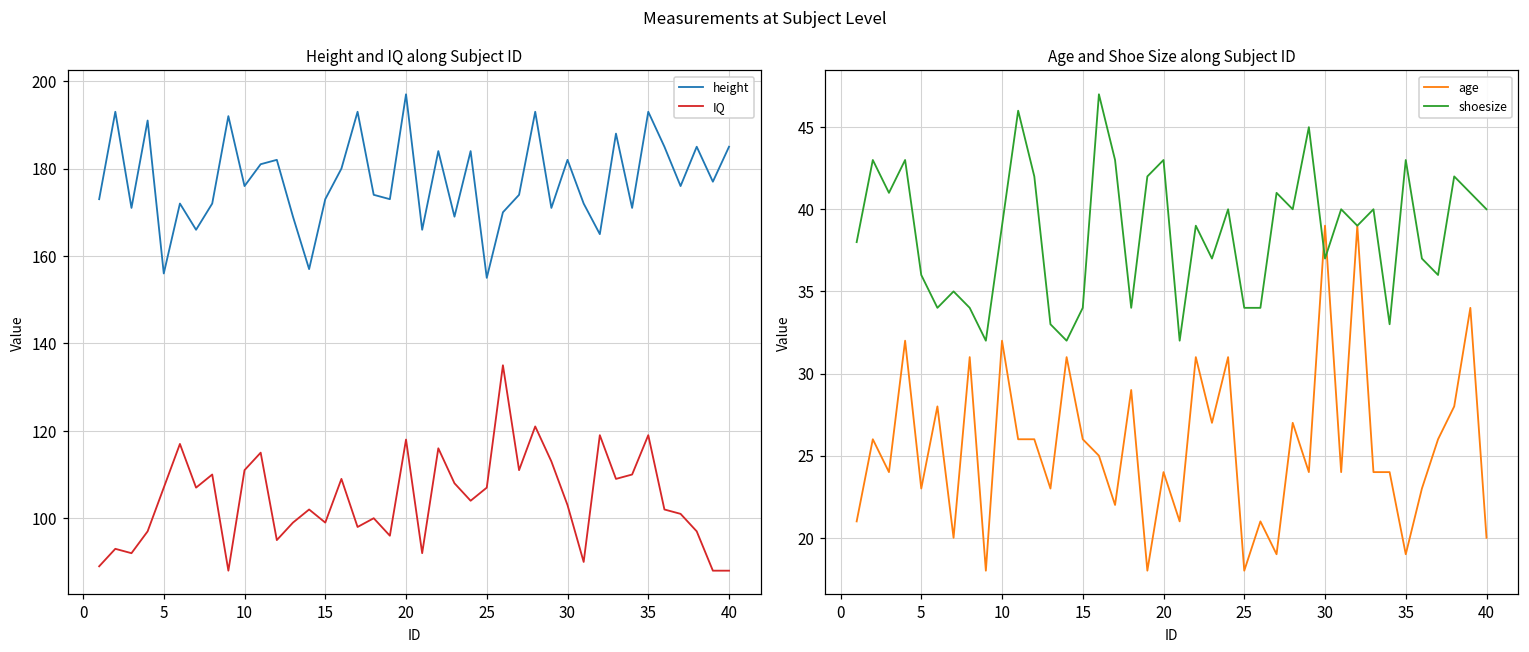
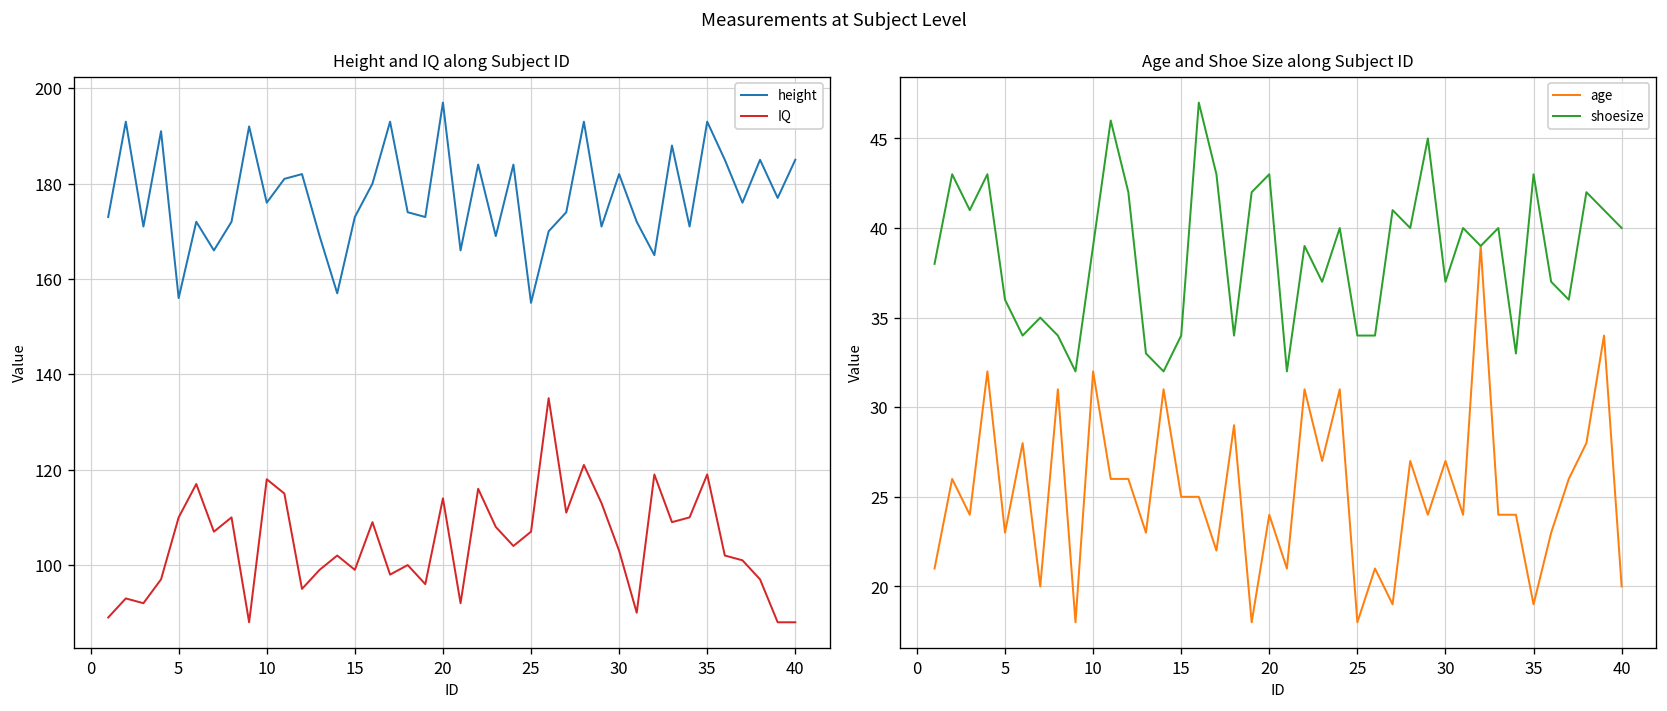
Height and IQ along Subject ID, IQ, 5: 107 -> 110
Height and IQ along Subject ID, IQ, 10: 111 -> 118
Height and IQ along Subject ID, IQ, 20: 118 -> 114
Age and Shoe Size along Subject ID, age, 15: 26 -> 25
Age and Shoe Size along Subject ID, age, 30: 39 -> 27
